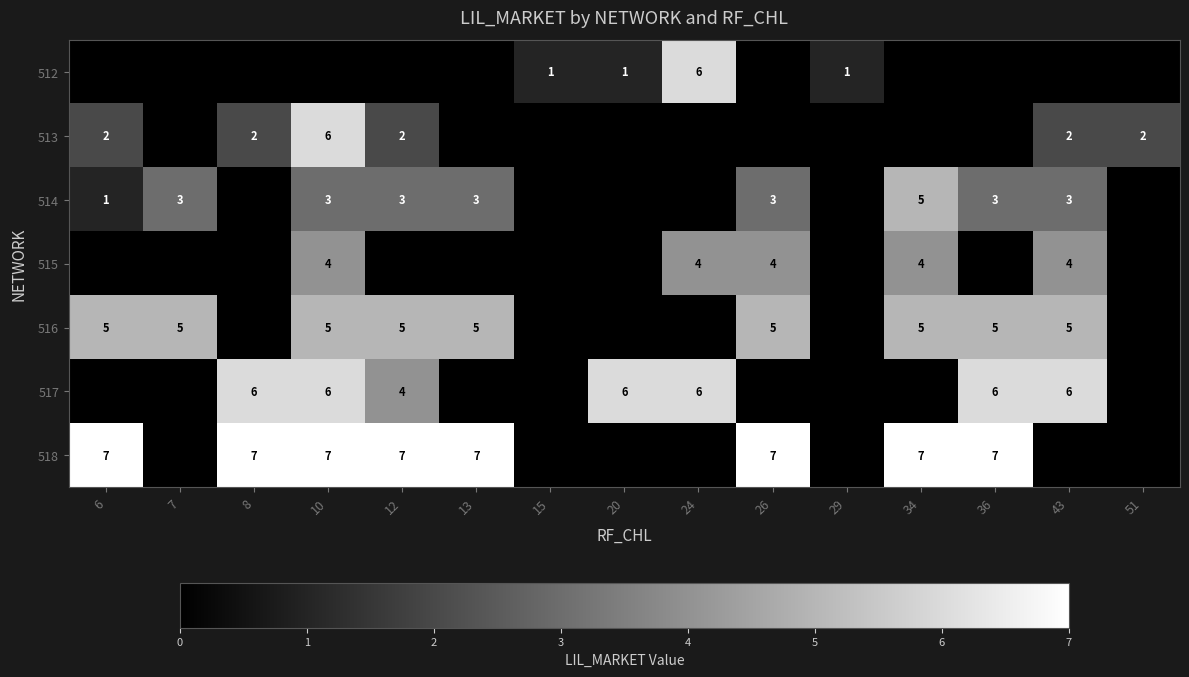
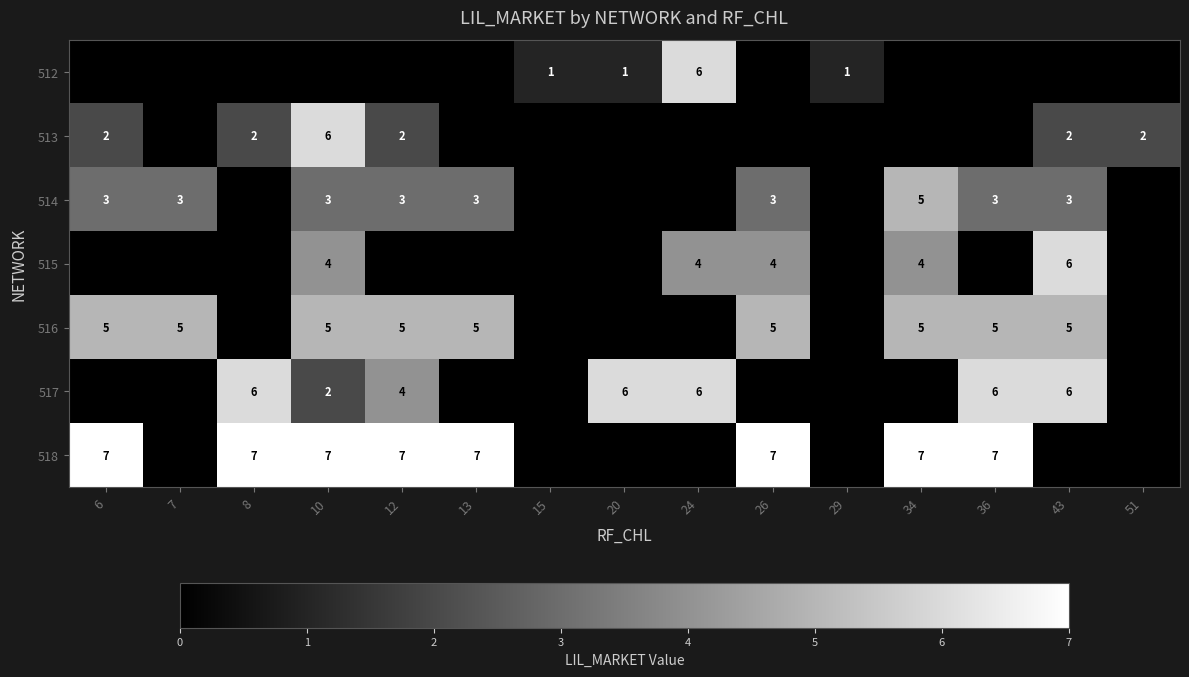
514, 6: 1 -> 3
515, 43: 4 -> 6
517, 10: 6 -> 2
